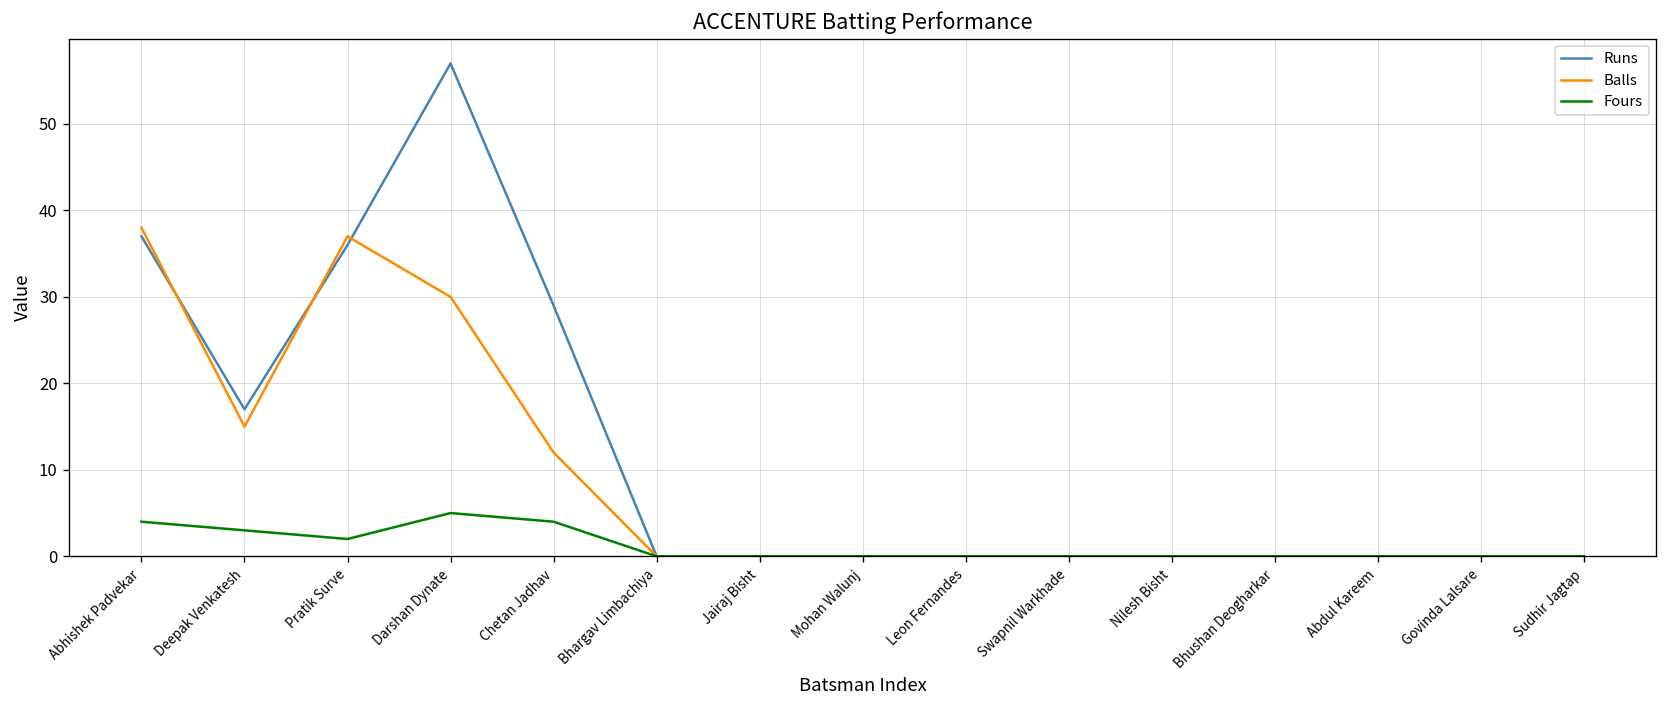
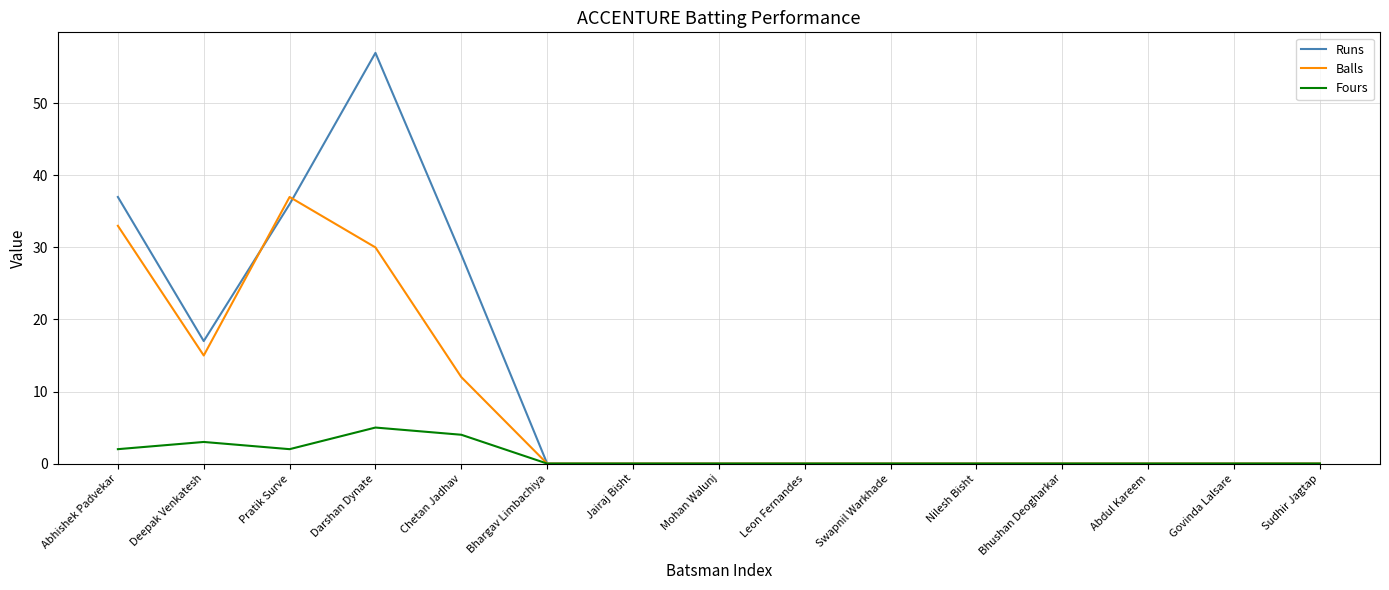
Balls, Abhishek Padvekar: 38 -> 33
Fours, Abhishek Padvekar: 4 -> 2
